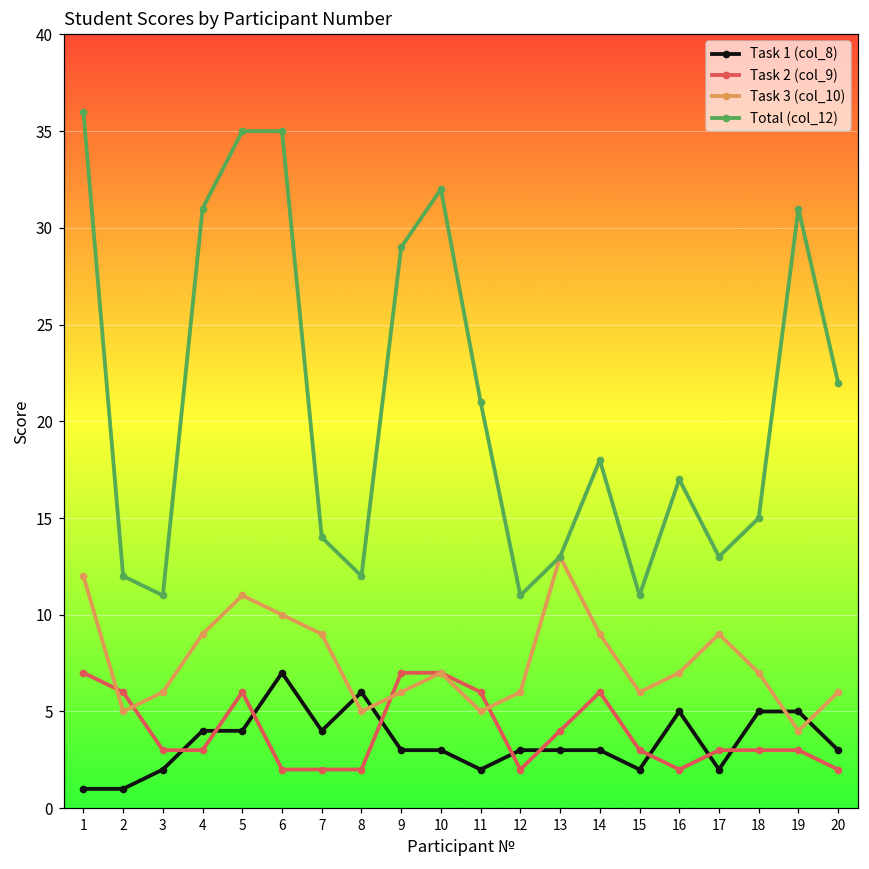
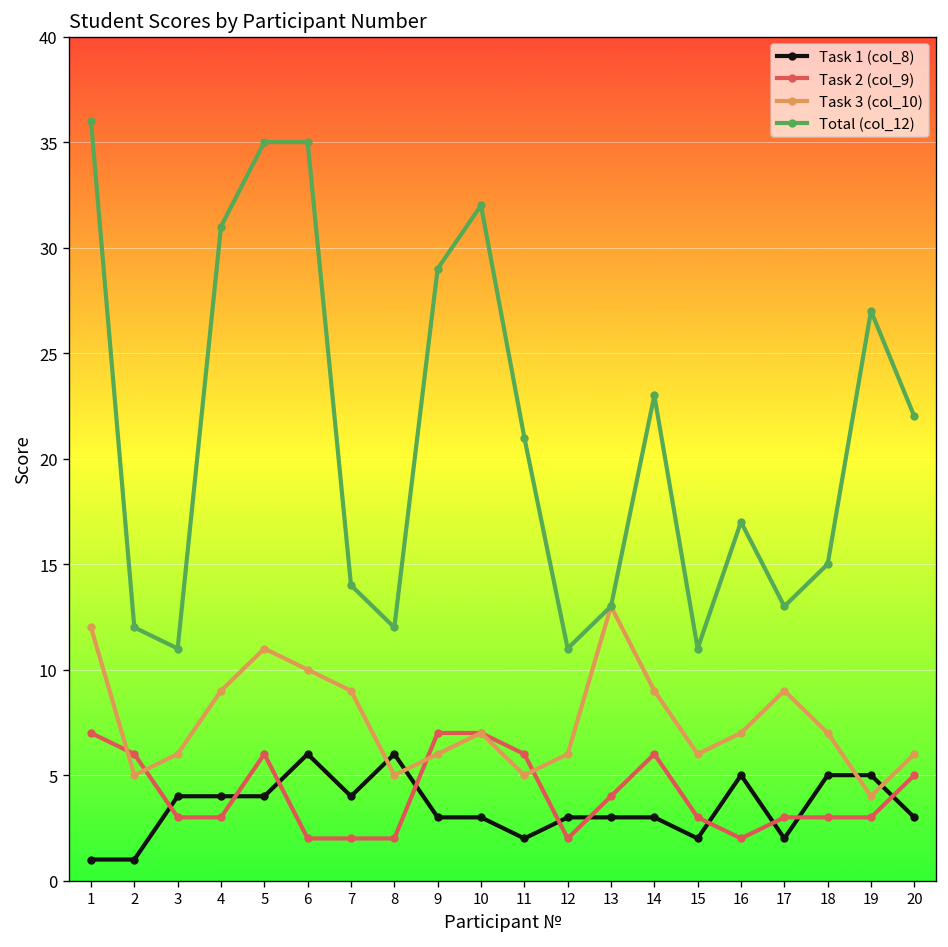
Task 1 (col_8), 3: 2 -> 4
Task 1 (col_8), 6: 7 -> 6
Total (col_12), 14: 18 -> 23
Total (col_12), 19: 31 -> 27
Task 2 (col_9), 20: 2 -> 5
